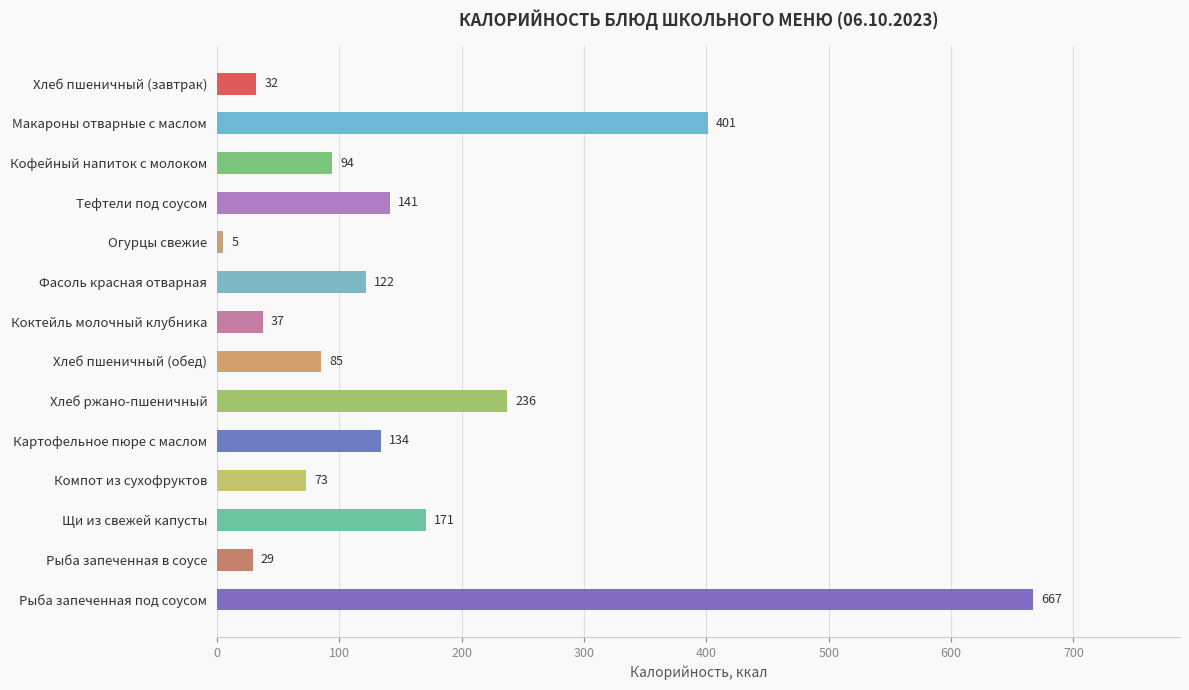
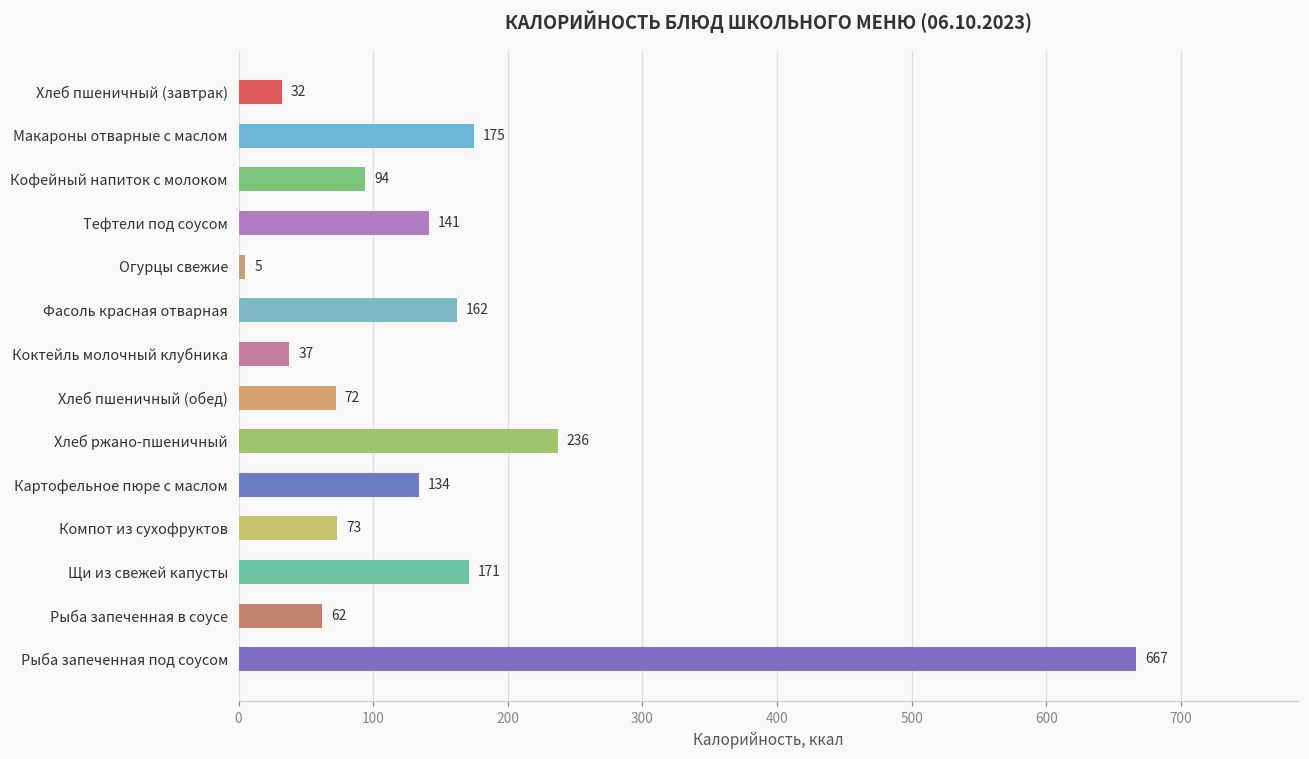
Макароны отварные с маслом: 401 -> 175
Фасоль красная отварная: 122 -> 162
Хлеб пшеничный (обед): 85 -> 72
Рыба запеченная в соусе: 29 -> 62
